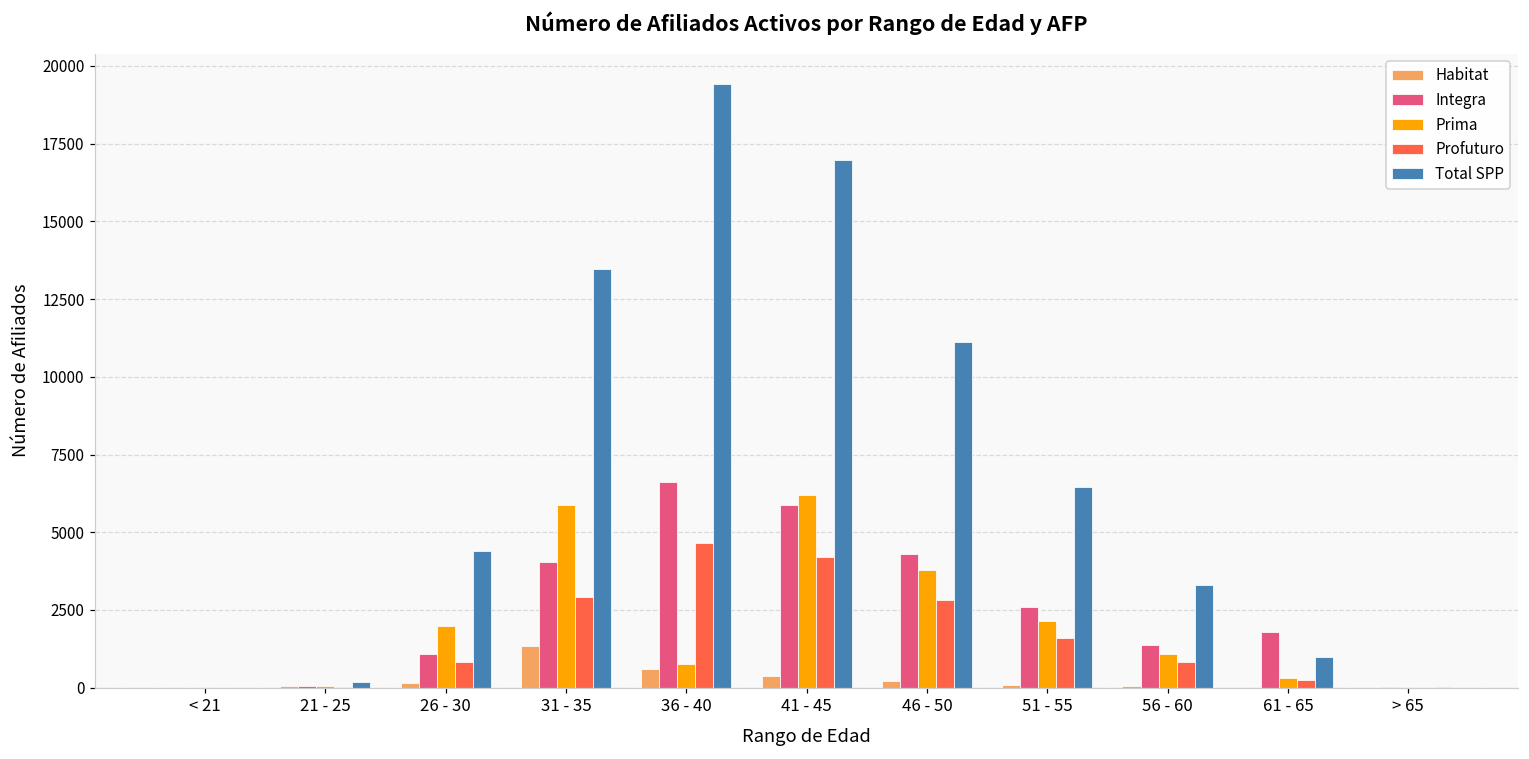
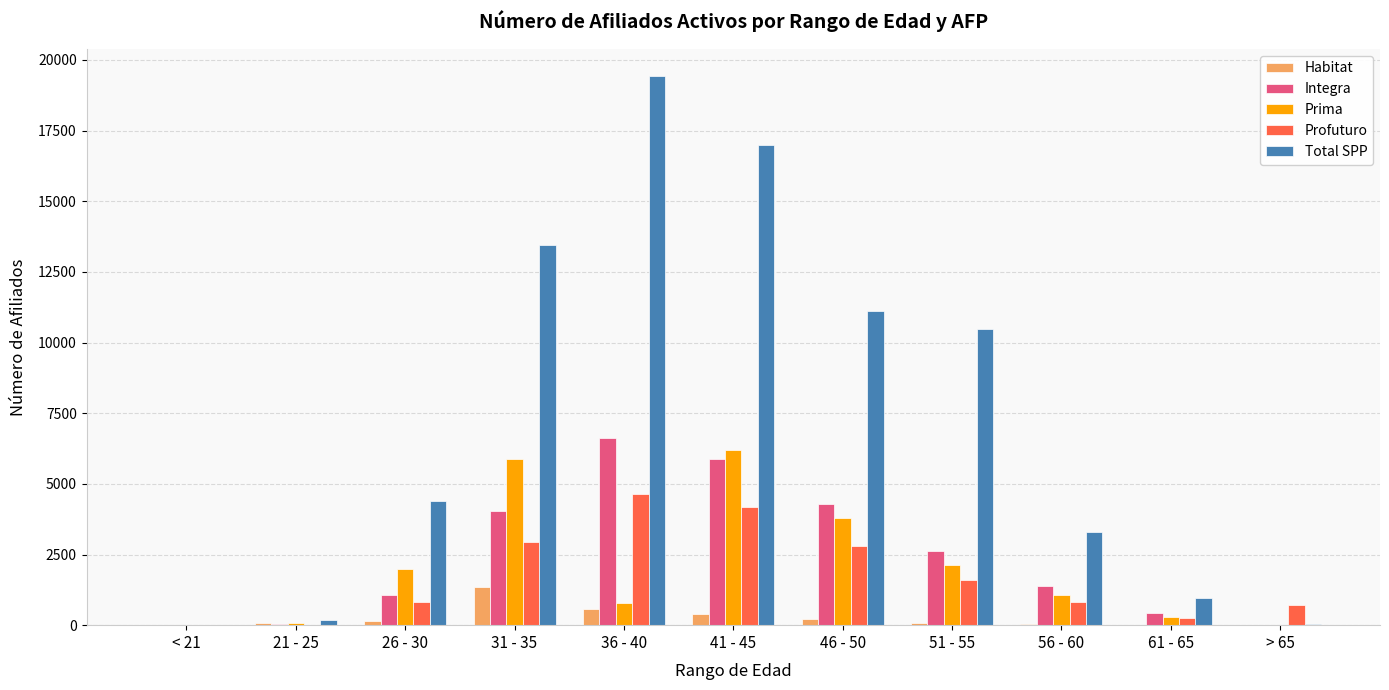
Total SPP, 51 - 55: 6400 -> 10500
Integra, 61 - 65: 1800 -> 400
Profuturo, > 65: 0 -> 700
